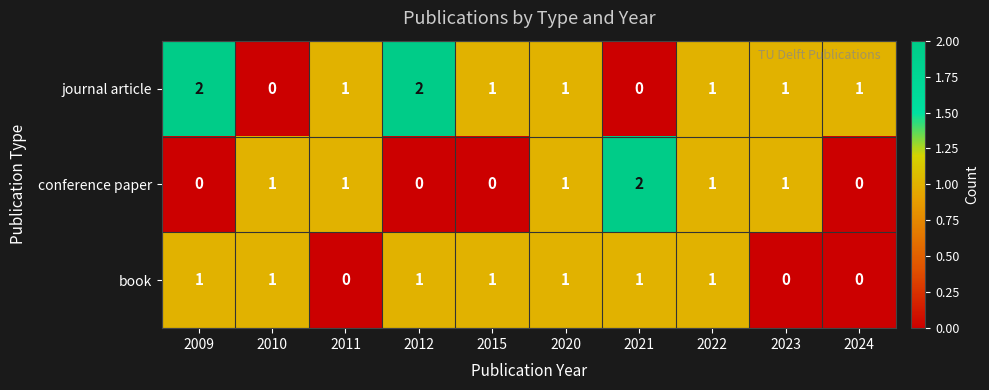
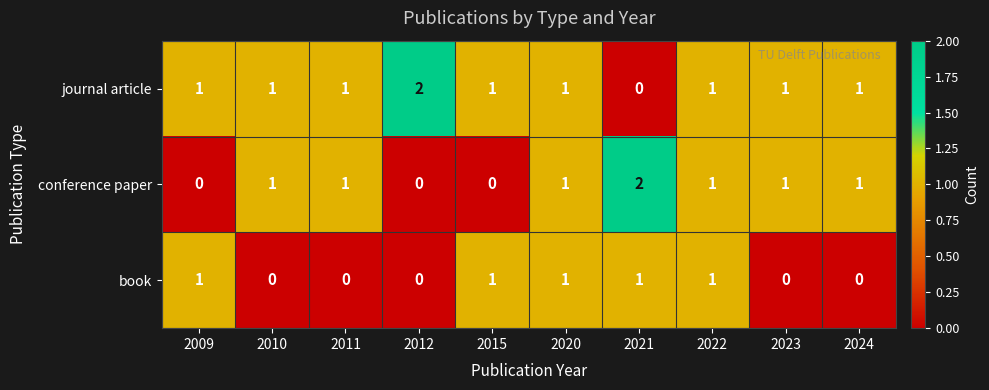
journal article, 2009: 2 -> 1
journal article, 2010: 0 -> 1
conference paper, 2024: 0 -> 1
book, 2010: 1 -> 0
book, 2012: 1 -> 0
